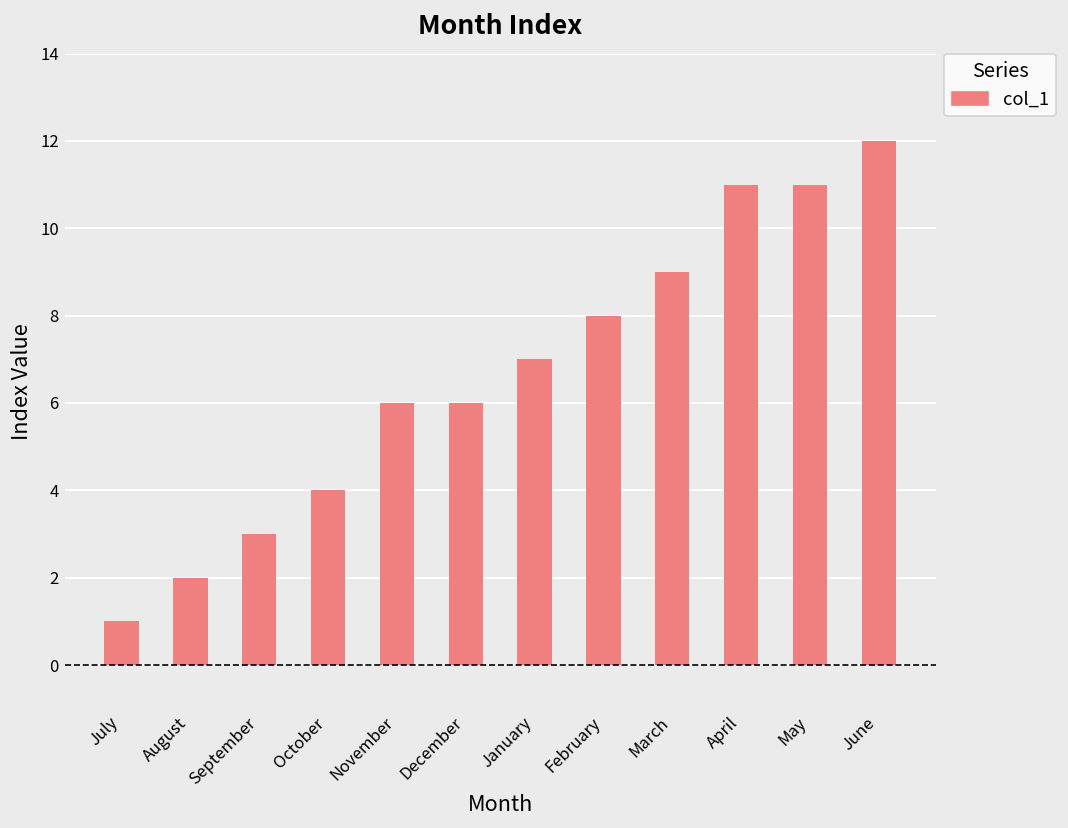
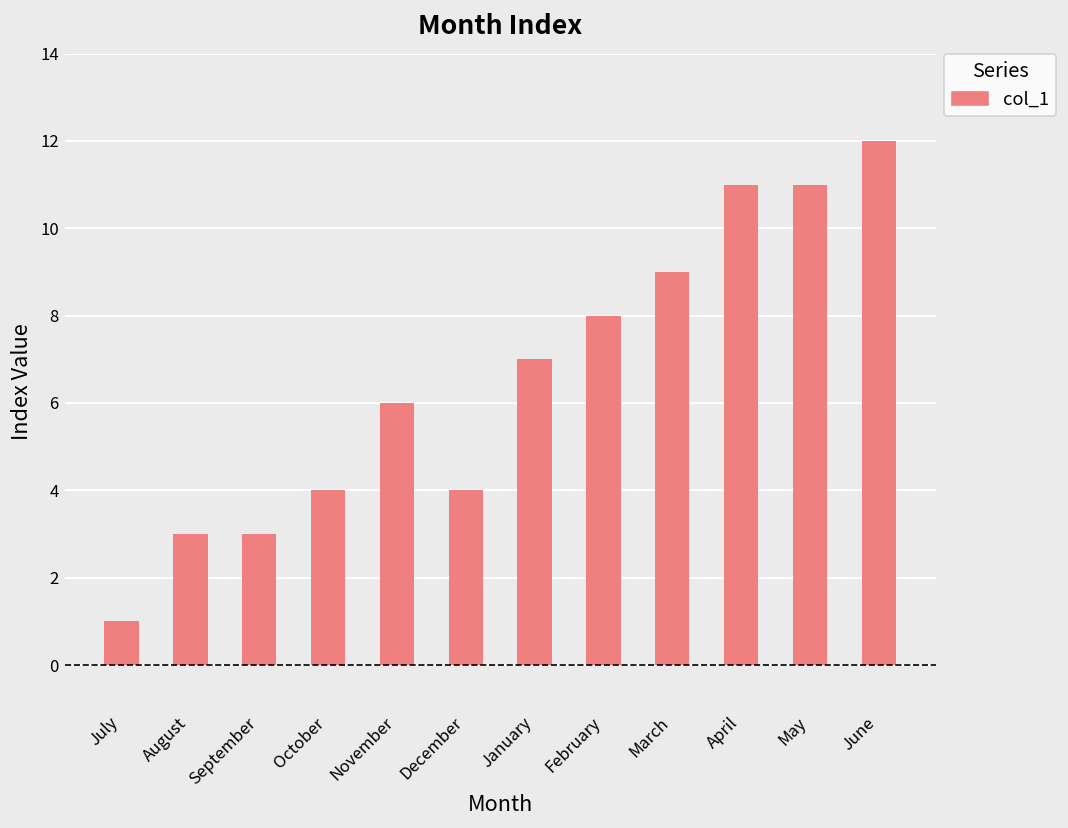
August: 2 -> 3
December: 6 -> 4
